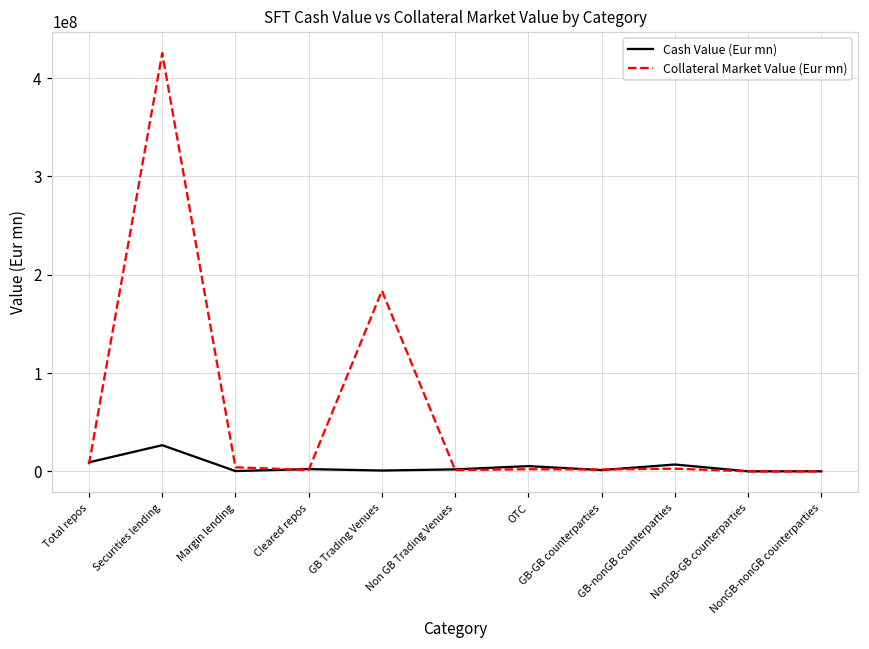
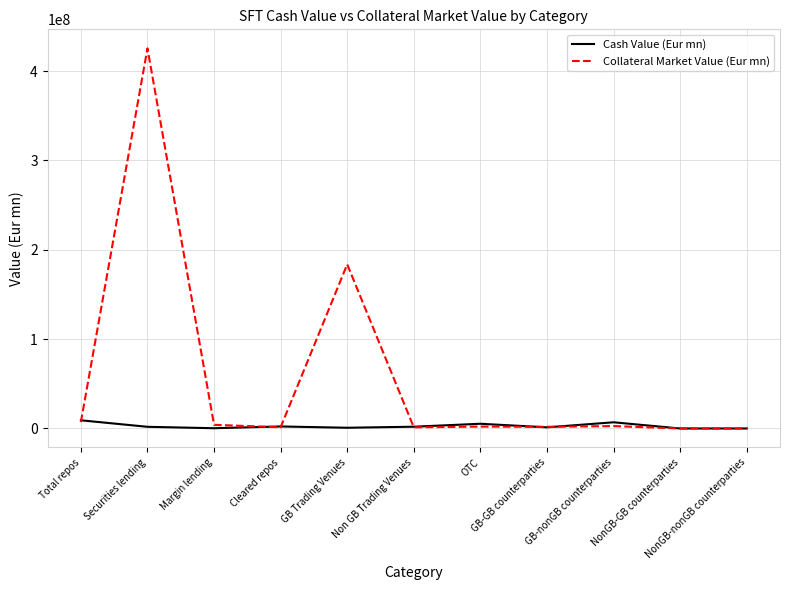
Cash Value (Eur mn), Securities lending: 30000000 -> 0
